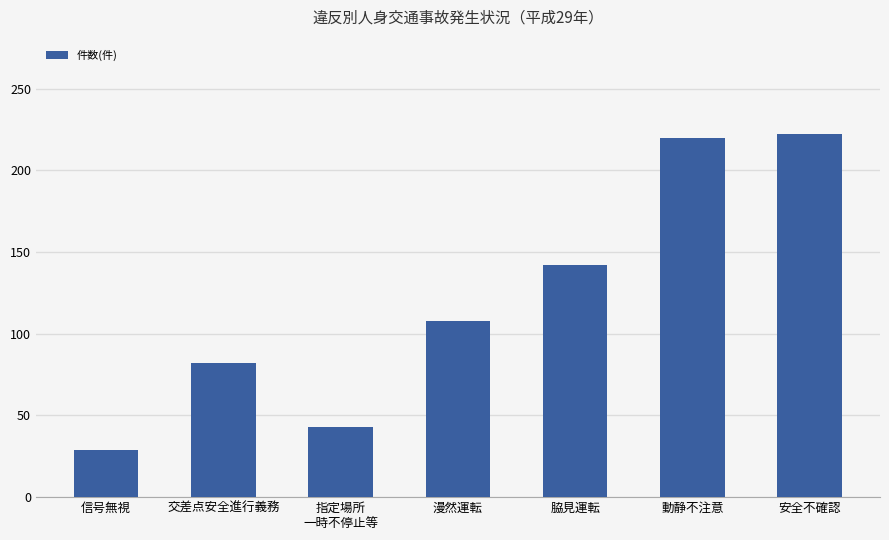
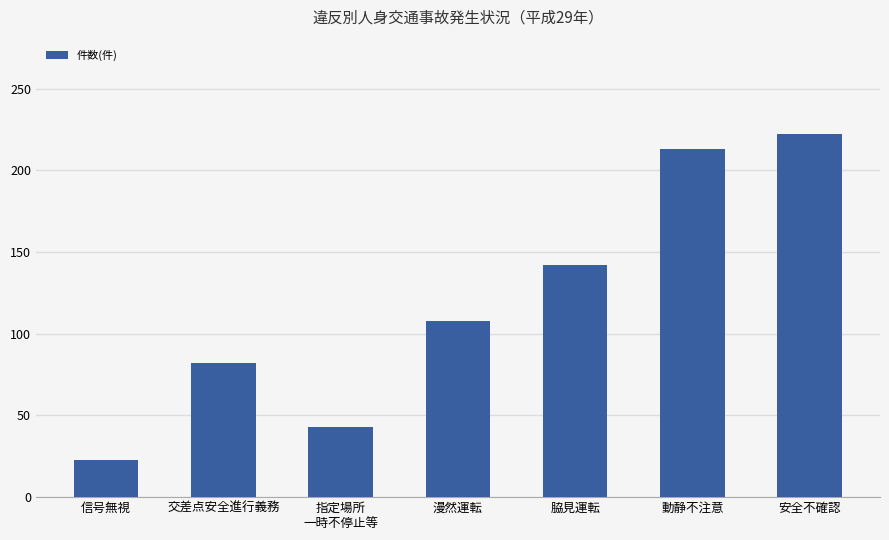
信号無視: 29 -> 23
動静不注意: 220 -> 213
